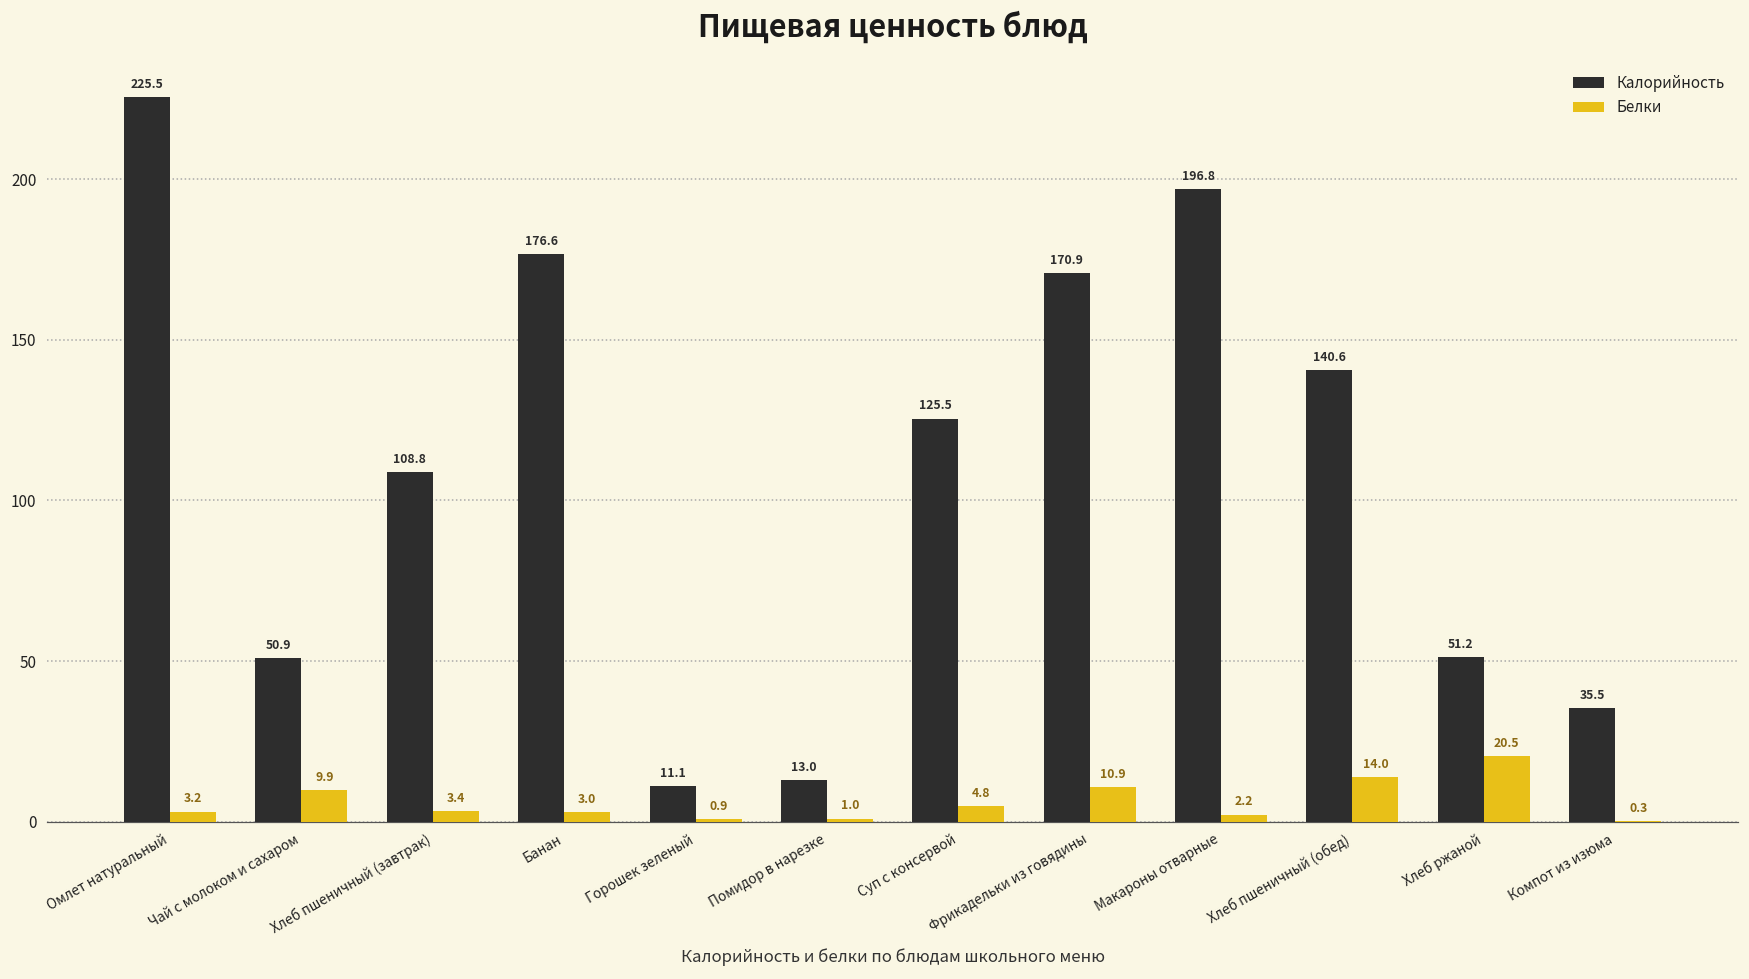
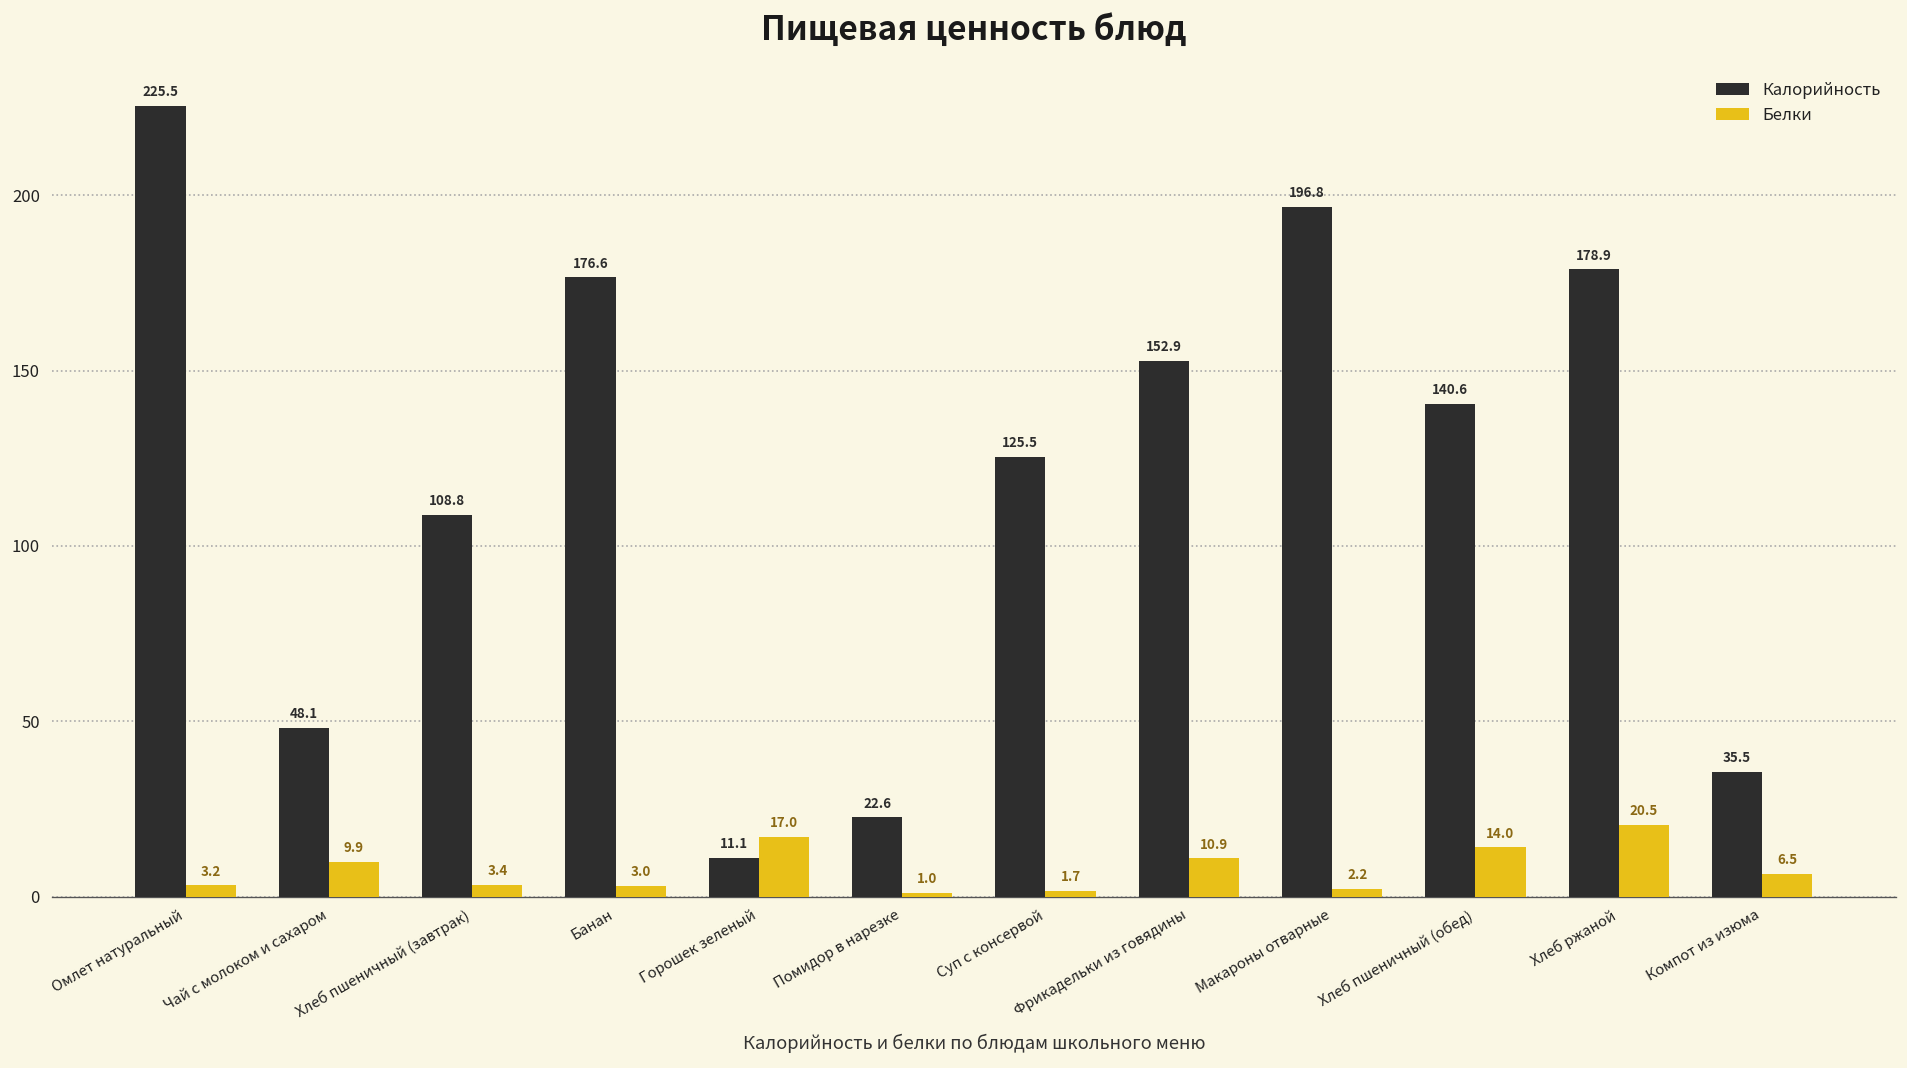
Калорийность, Чай с молоком и сахаром: 50.9 -> 48.1
Белки, Горошек зеленый: 0.9 -> 17.0
Калорийность, Помидор в нарезке: 13.0 -> 22.6
Белки, Суп с консервой: 4.8 -> 1.7
Калорийность, Фрикадельки из говядины: 170.9 -> 152.9
Калорийность, Хлеб ржаной: 51.2 -> 178.9
Белки, Компот из изюма: 0.3 -> 6.5
